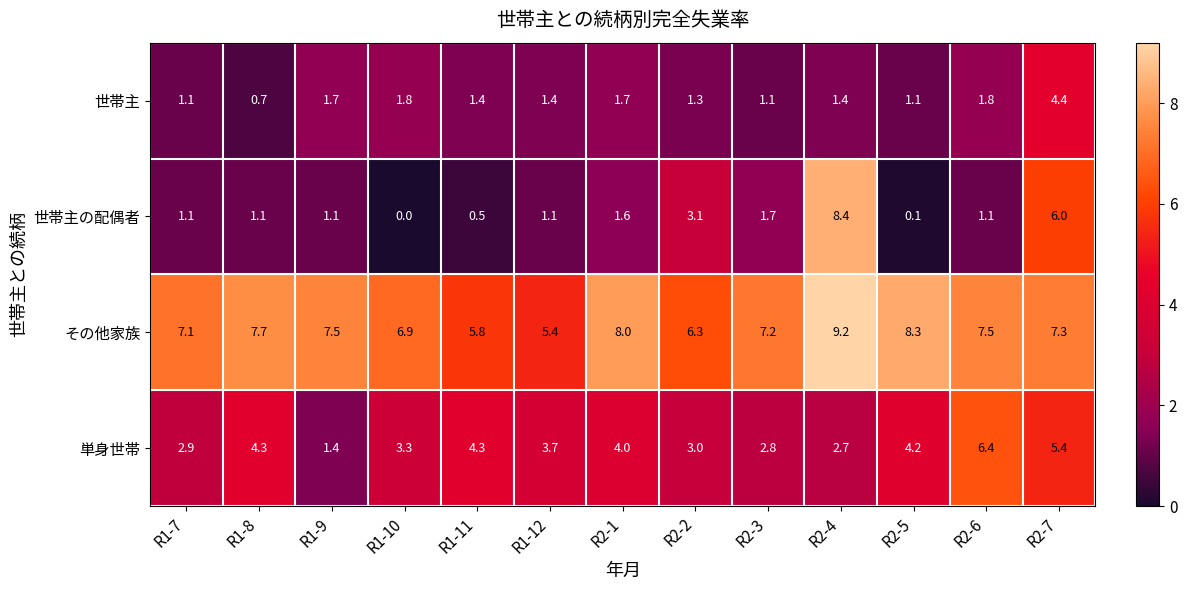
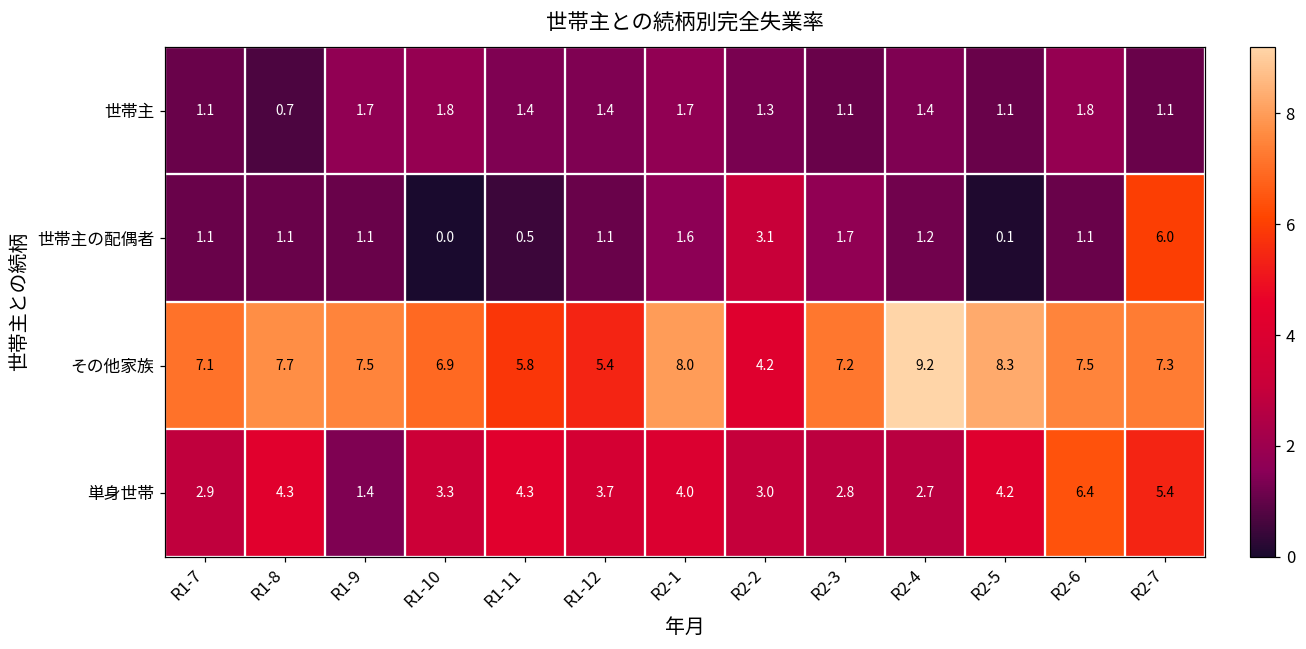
世帯主, R2-7: 4.4 -> 1.1
世帯主の配偶者, R2-4: 8.4 -> 1.2
その他家族, R2-2: 6.3 -> 4.2
